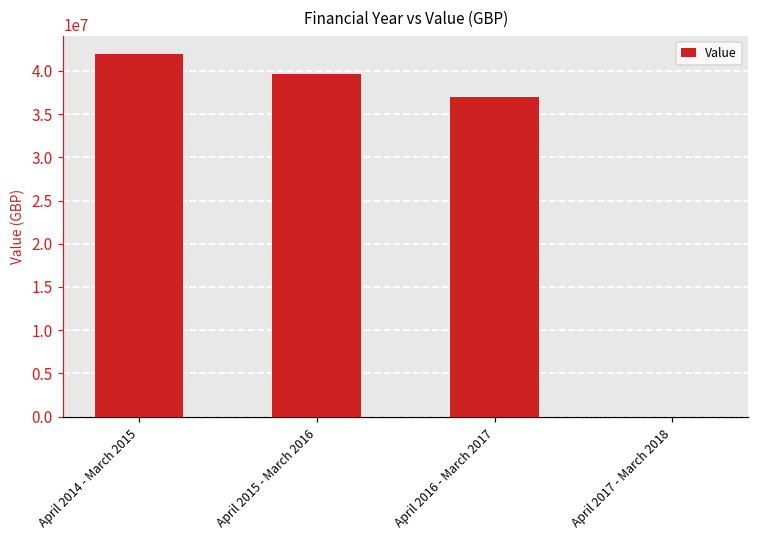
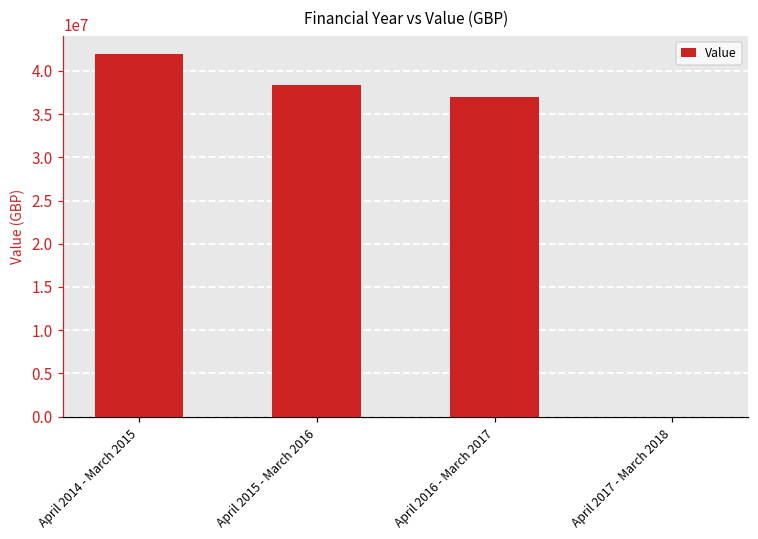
April 2015 - March 2016: 40000000 -> 38000000
